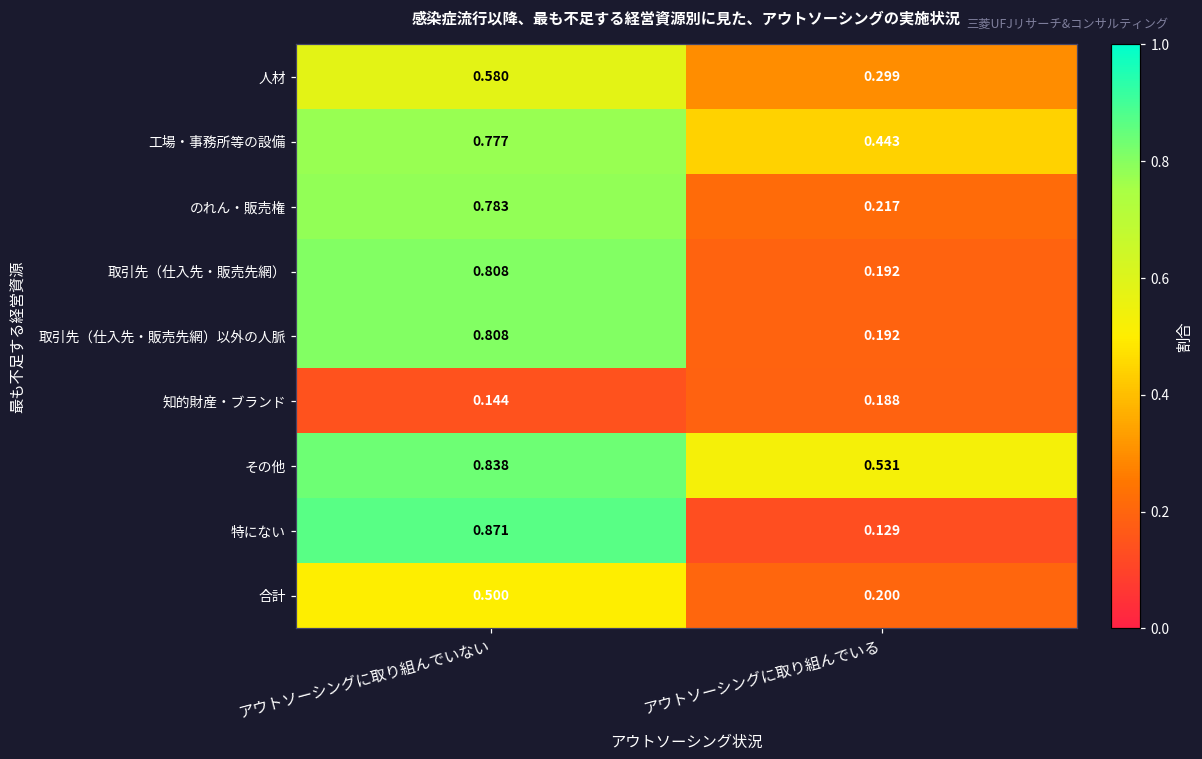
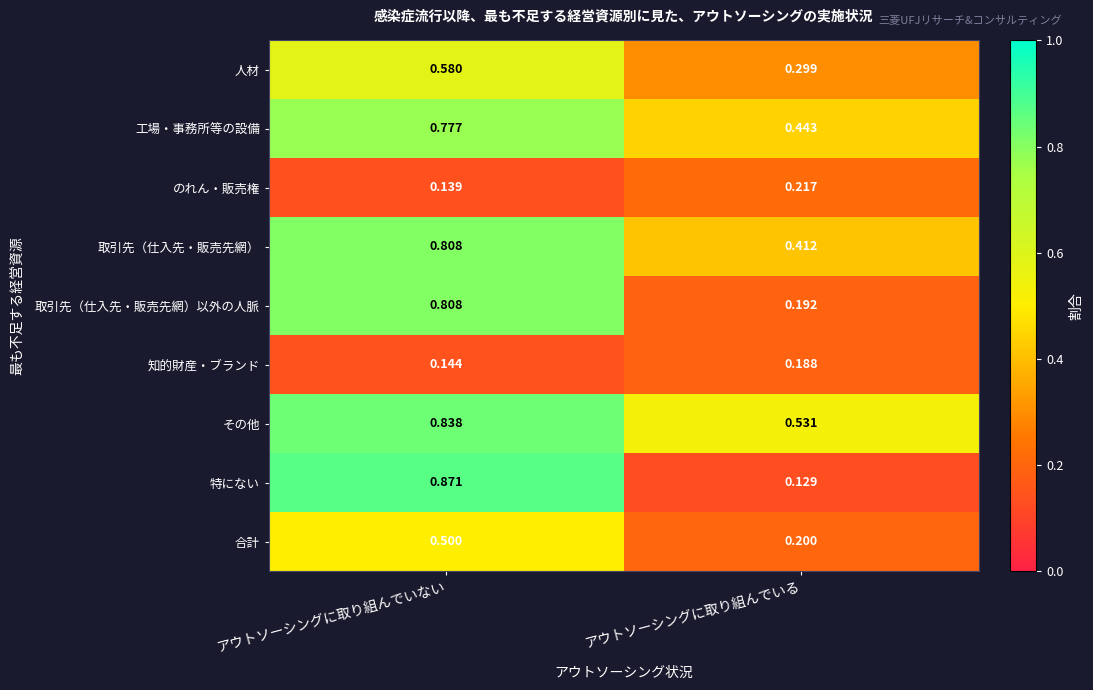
のれん・販売権, アウトソーシングに取り組んでいない: 0.783 -> 0.139
取引先（仕入先・販売先網）, アウトソーシングに取り組んでいる: 0.192 -> 0.412
